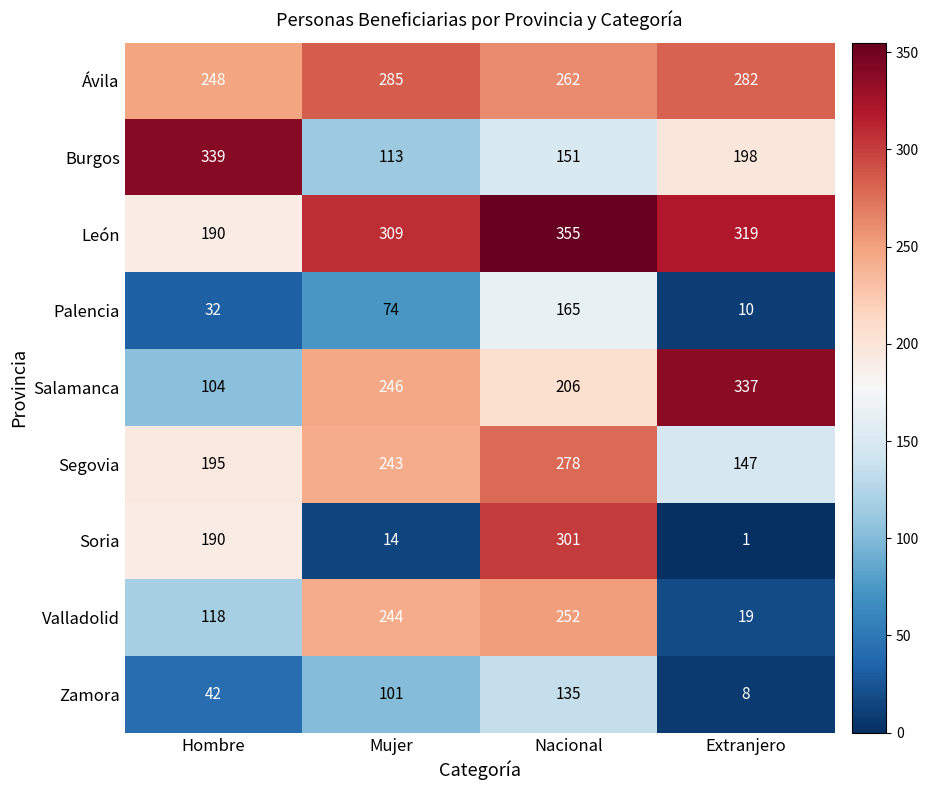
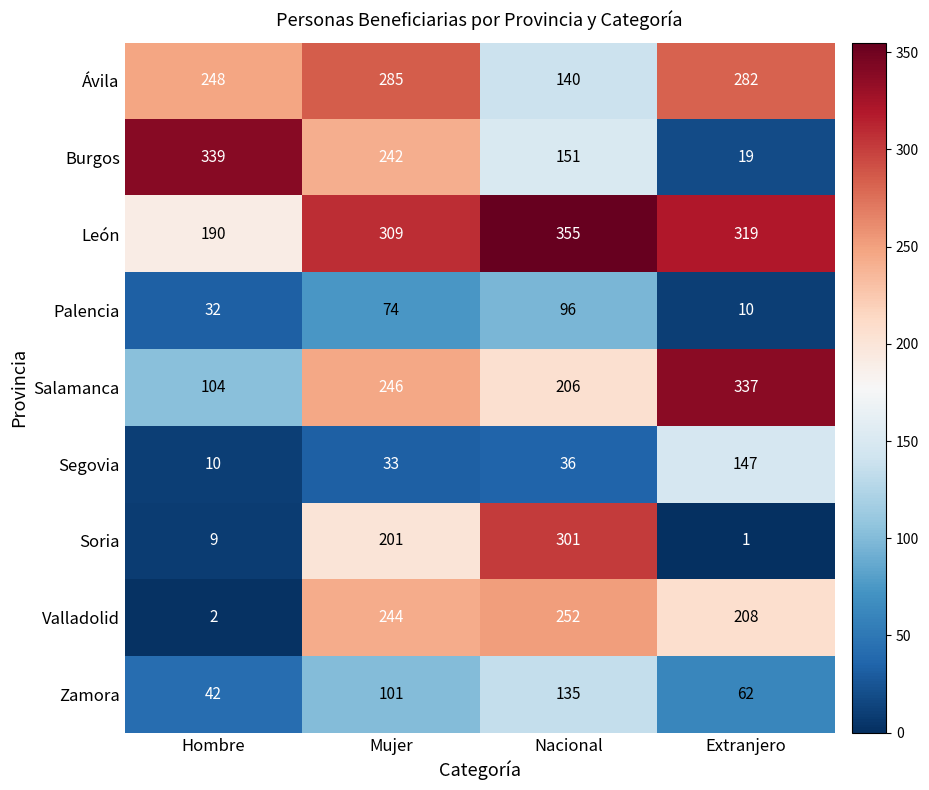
Ávila, Nacional: 262 -> 140
Burgos, Mujer: 113 -> 242
Burgos, Extranjero: 198 -> 19
Palencia, Nacional: 165 -> 96
Segovia, Hombre: 195 -> 10
Segovia, Mujer: 243 -> 33
Segovia, Nacional: 278 -> 36
Soria, Hombre: 190 -> 9
Soria, Mujer: 14 -> 201
Valladolid, Hombre: 118 -> 2
Valladolid, Extranjero: 19 -> 208
Zamora, Extranjero: 8 -> 62
